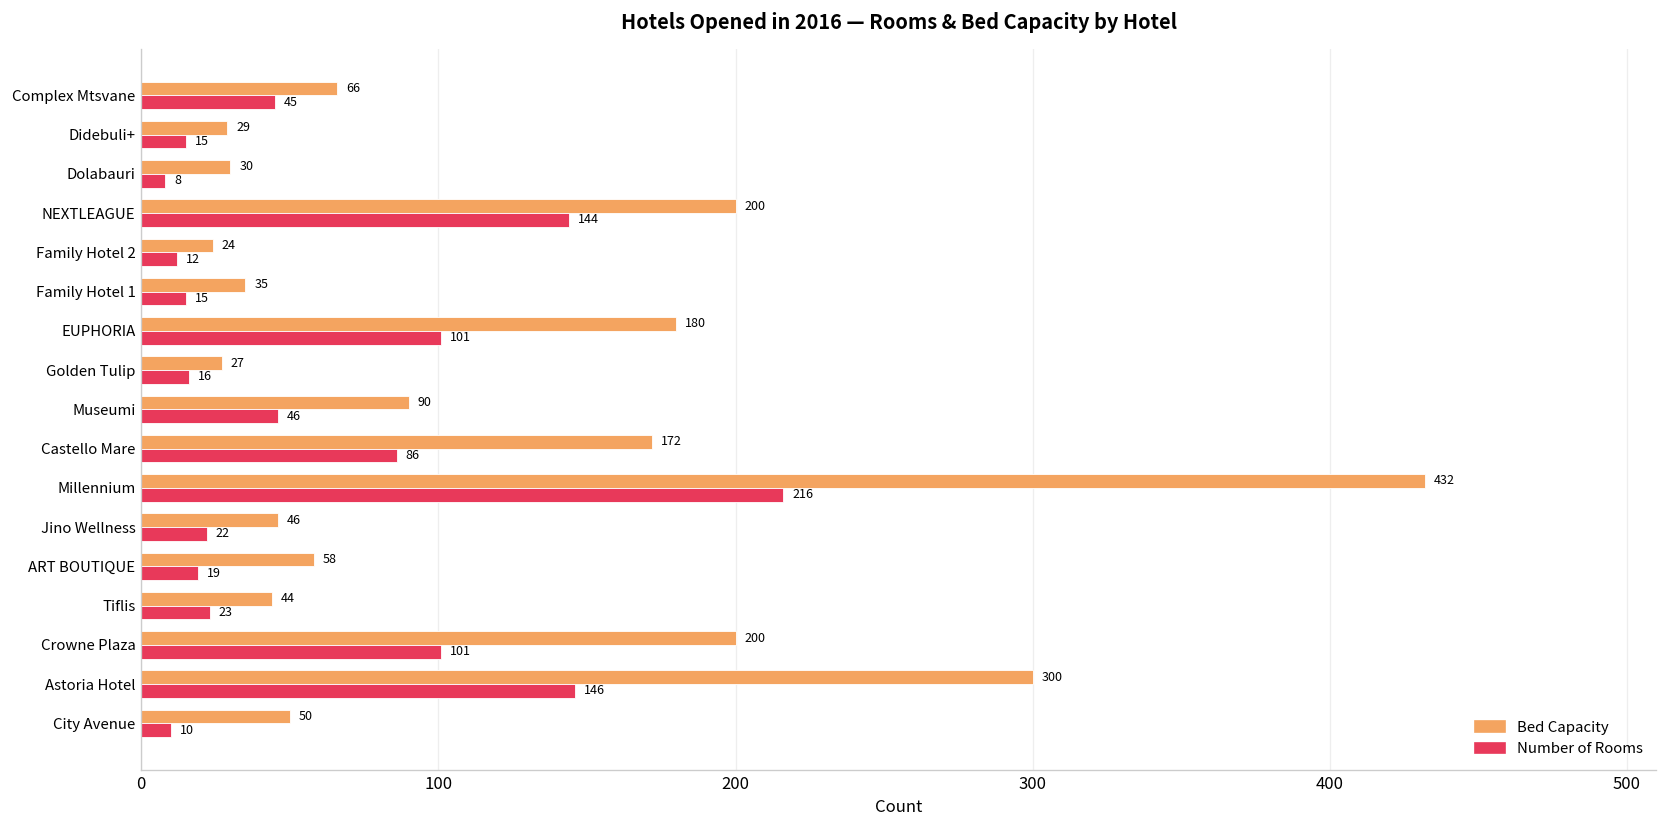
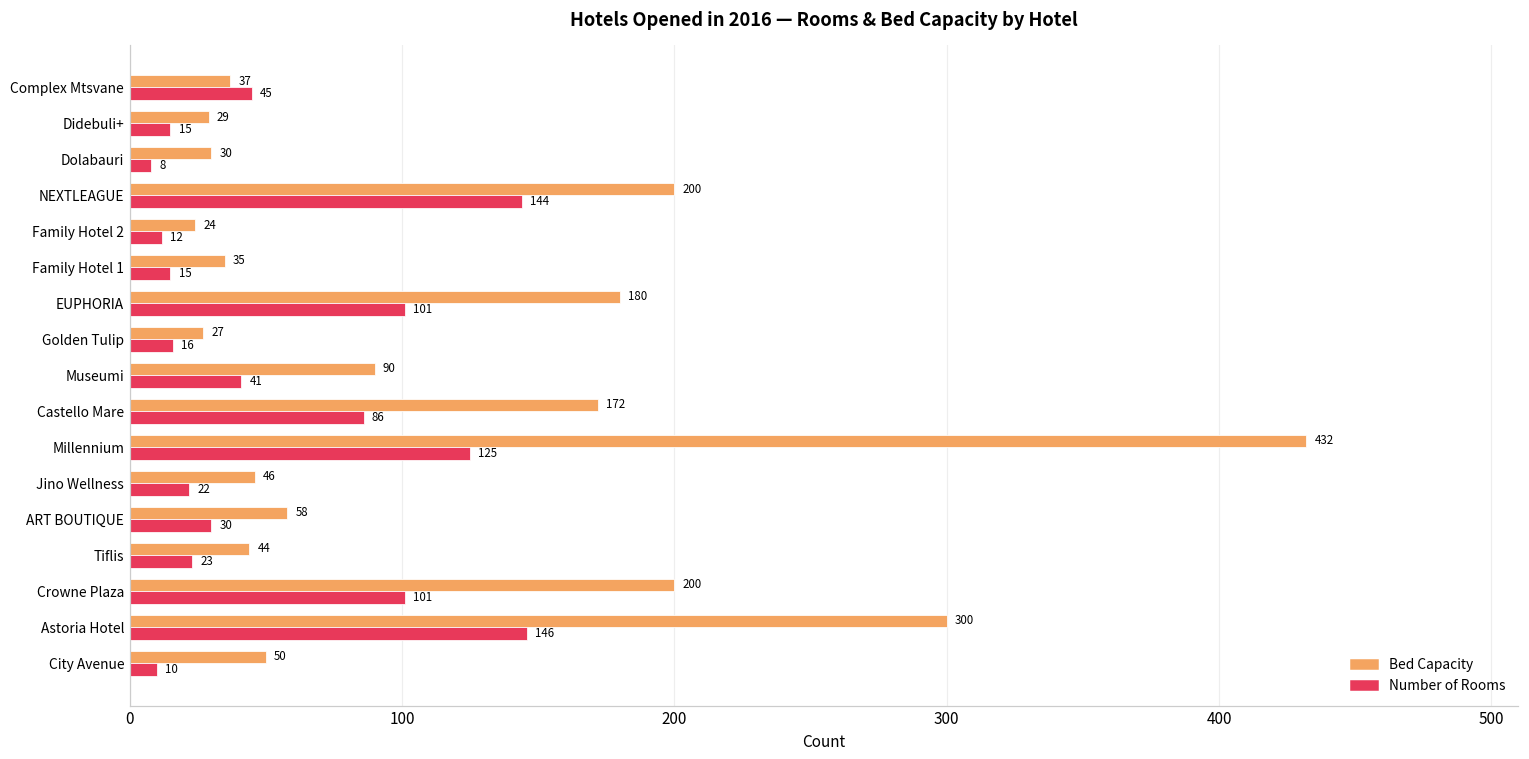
Bed Capacity, Complex Mtsvane: 66 -> 37
Number of Rooms, Museumi: 46 -> 41
Number of Rooms, Millennium: 216 -> 125
Number of Rooms, ART BOUTIQUE: 19 -> 30
